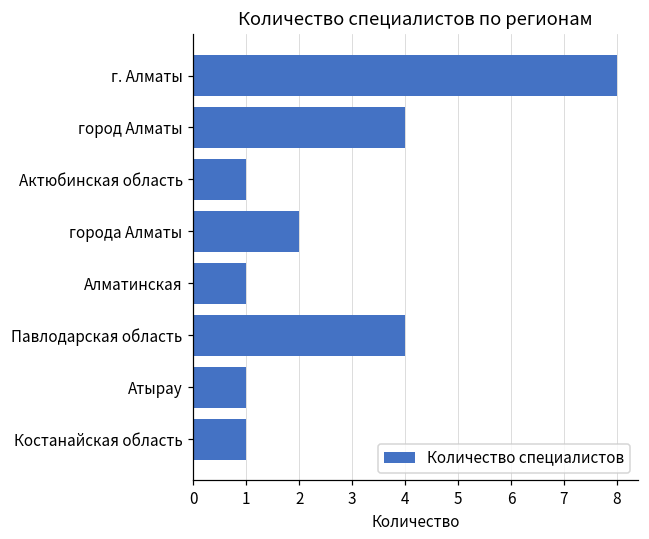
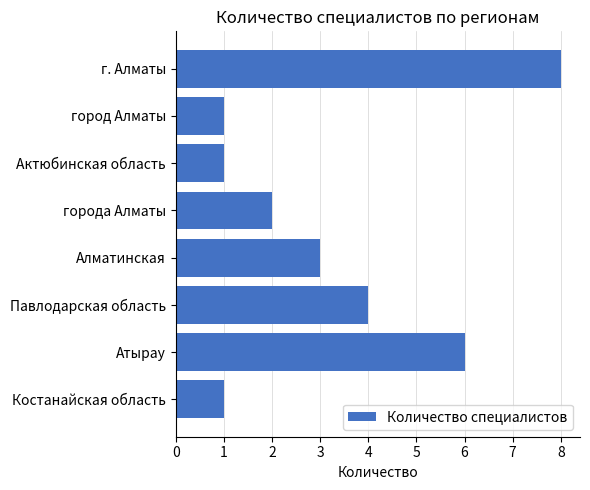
город Алматы: 4 -> 1
Алматинская: 1 -> 3
Атырау: 1 -> 6
